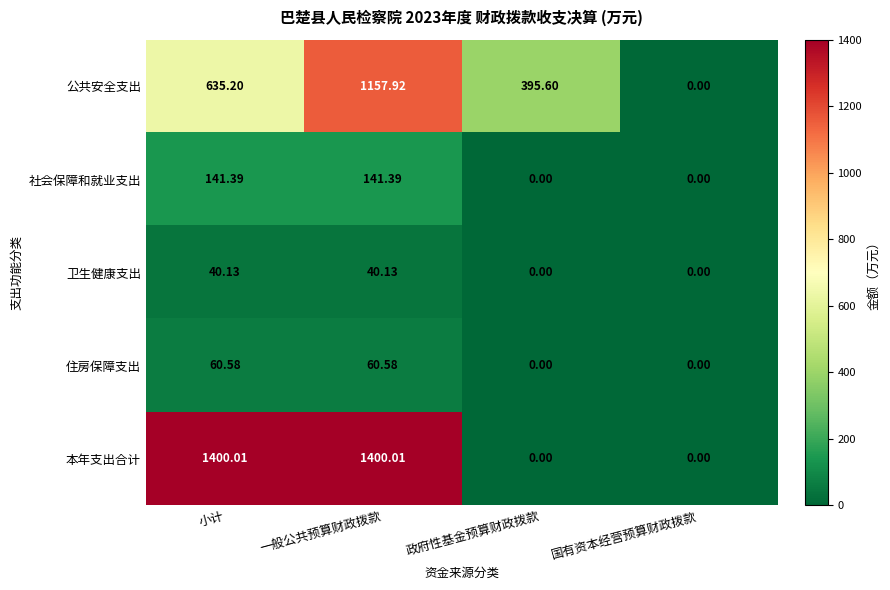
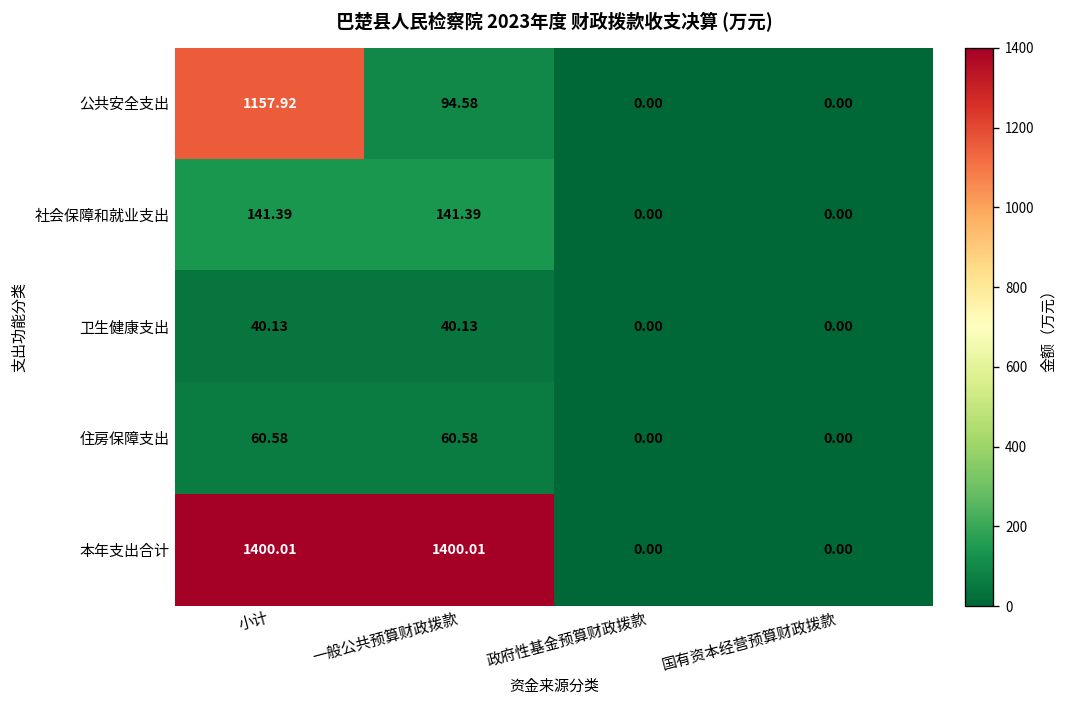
公共安全支出, 小计: 635.20 -> 1157.92
公共安全支出, 一般公共预算财政拨款: 1157.92 -> 94.58
公共安全支出, 政府性基金预算财政拨款: 395.60 -> 0.00
